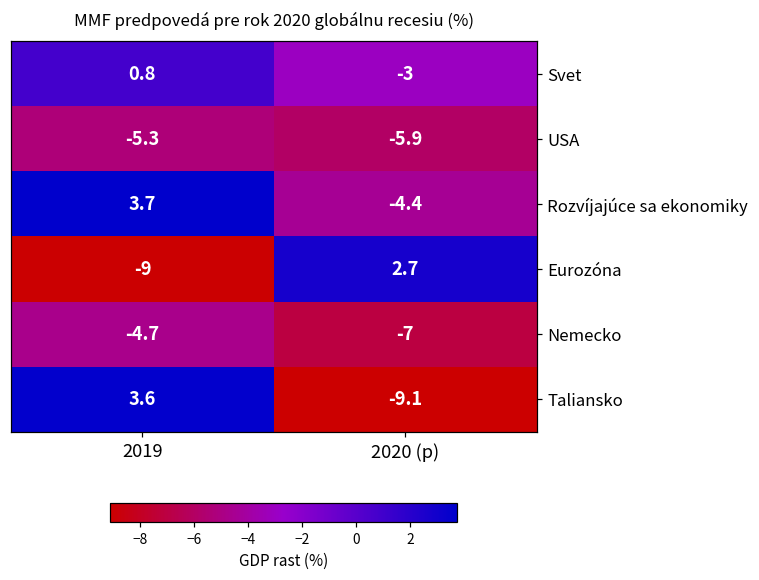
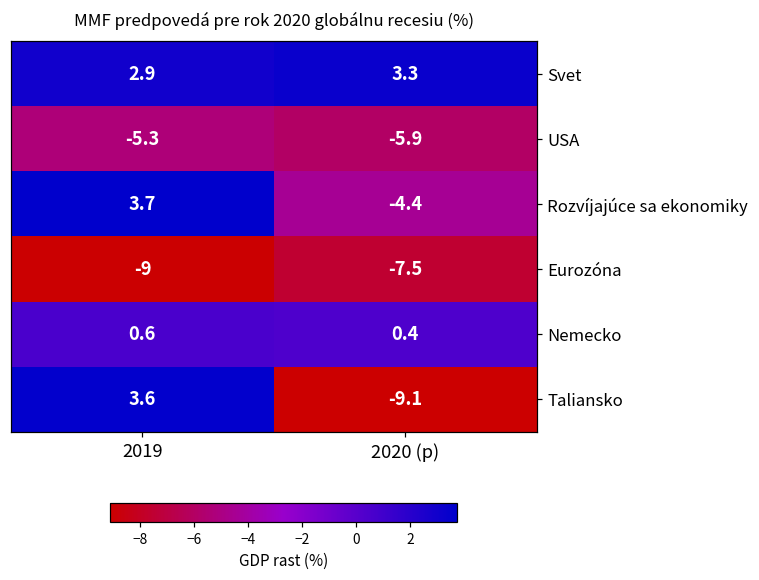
Svet, 2019: 0.8 -> 2.9
Svet, 2020 (p): -3 -> 3.3
Eurozóna, 2020 (p): 2.7 -> -7.5
Nemecko, 2019: -4.7 -> 0.6
Nemecko, 2020 (p): -7 -> 0.4
